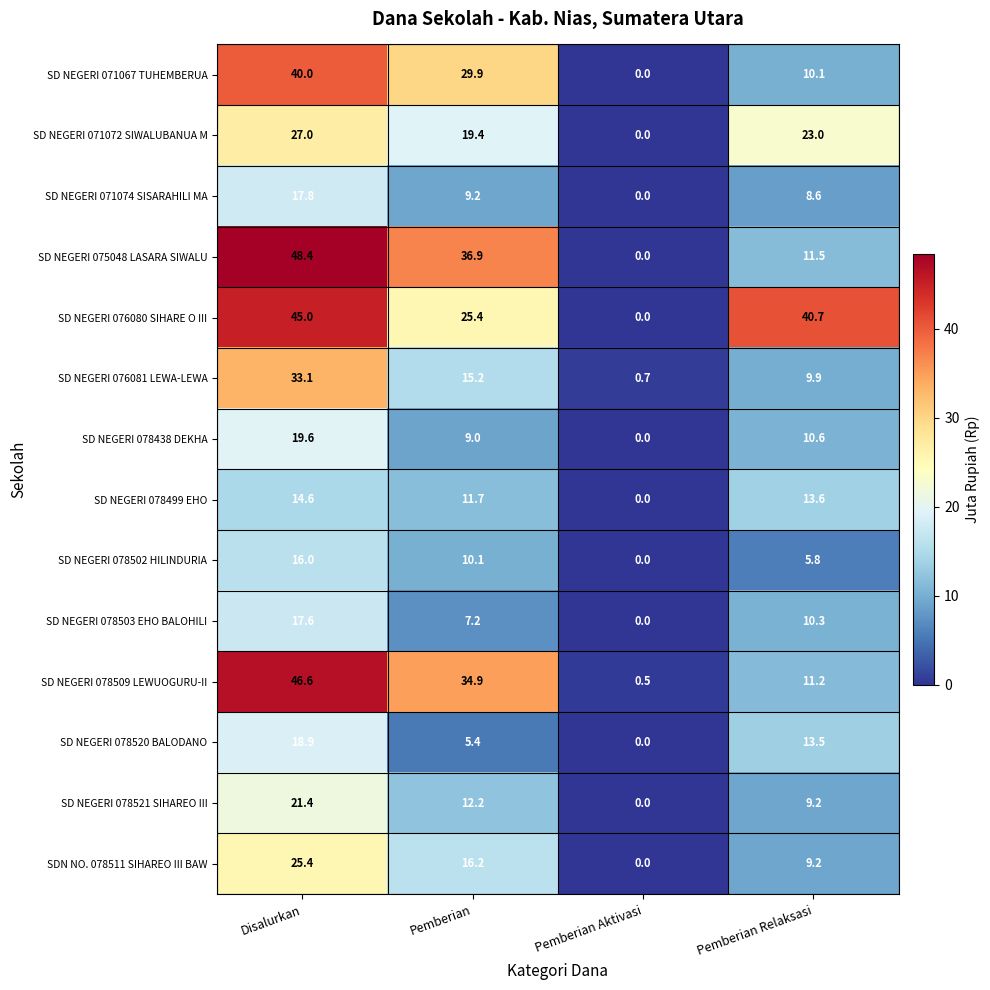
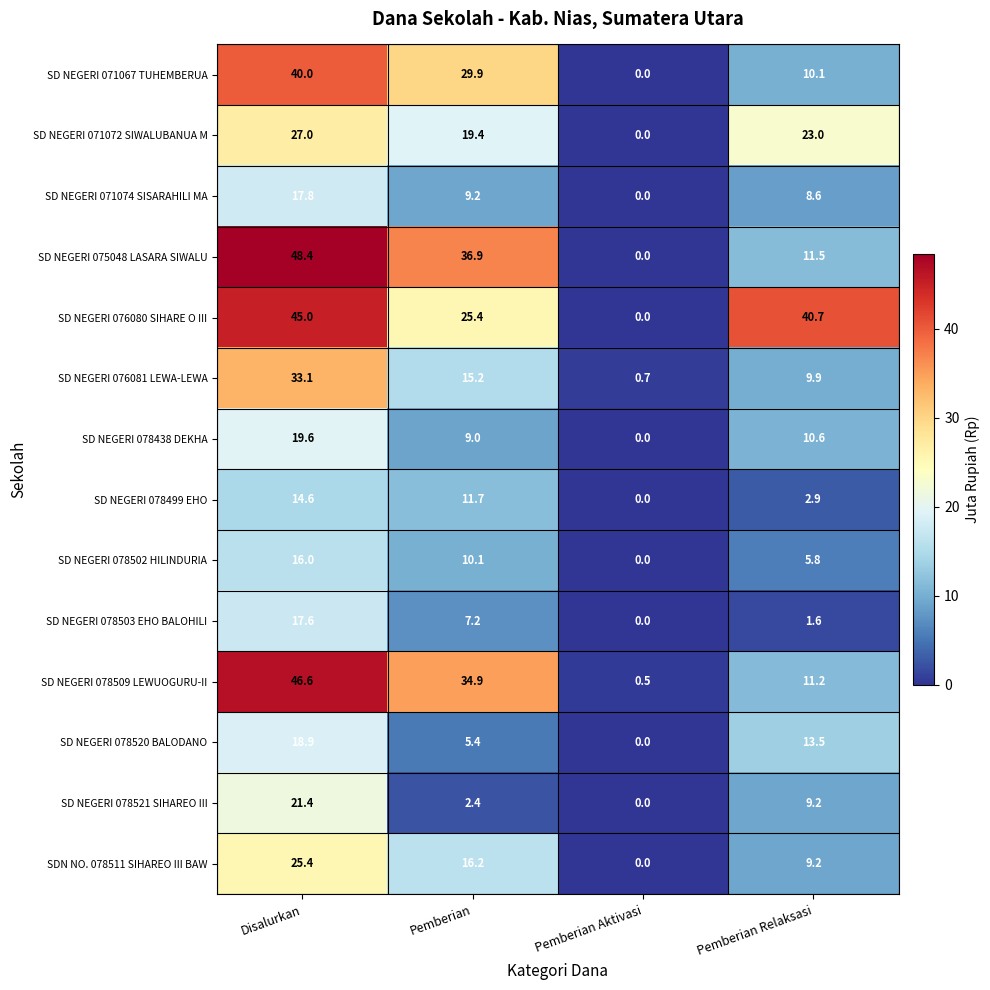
SD NEGERI 078499 EHO, Pemberian Relaksasi: 13.6 -> 2.9
SD NEGERI 078503 EHO BALOHILI, Pemberian Relaksasi: 10.3 -> 1.6
SD NEGERI 078521 SIHAREO III, Pemberian: 12.2 -> 2.4
